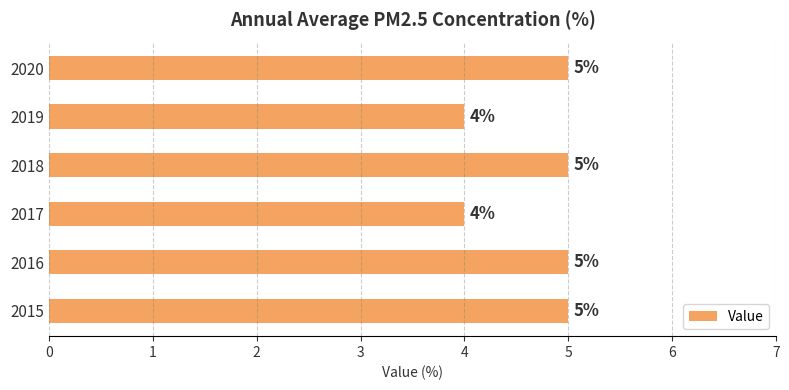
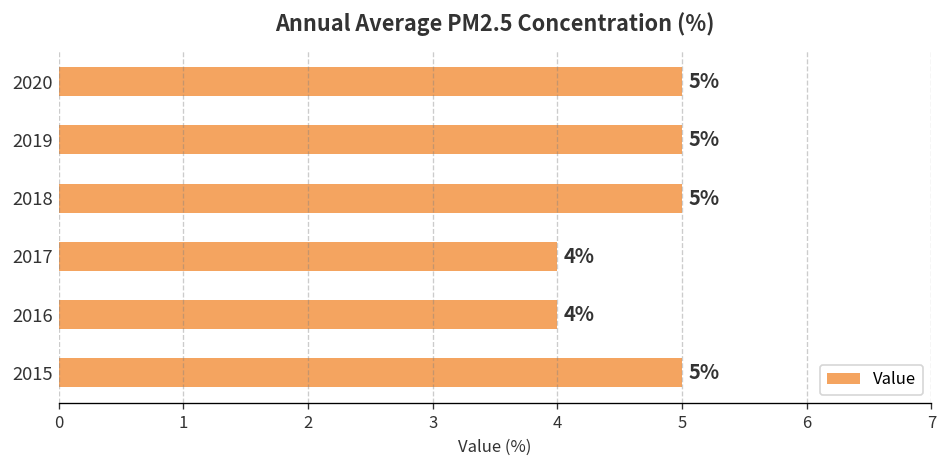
2019: 4% -> 5%
2016: 5% -> 4%
